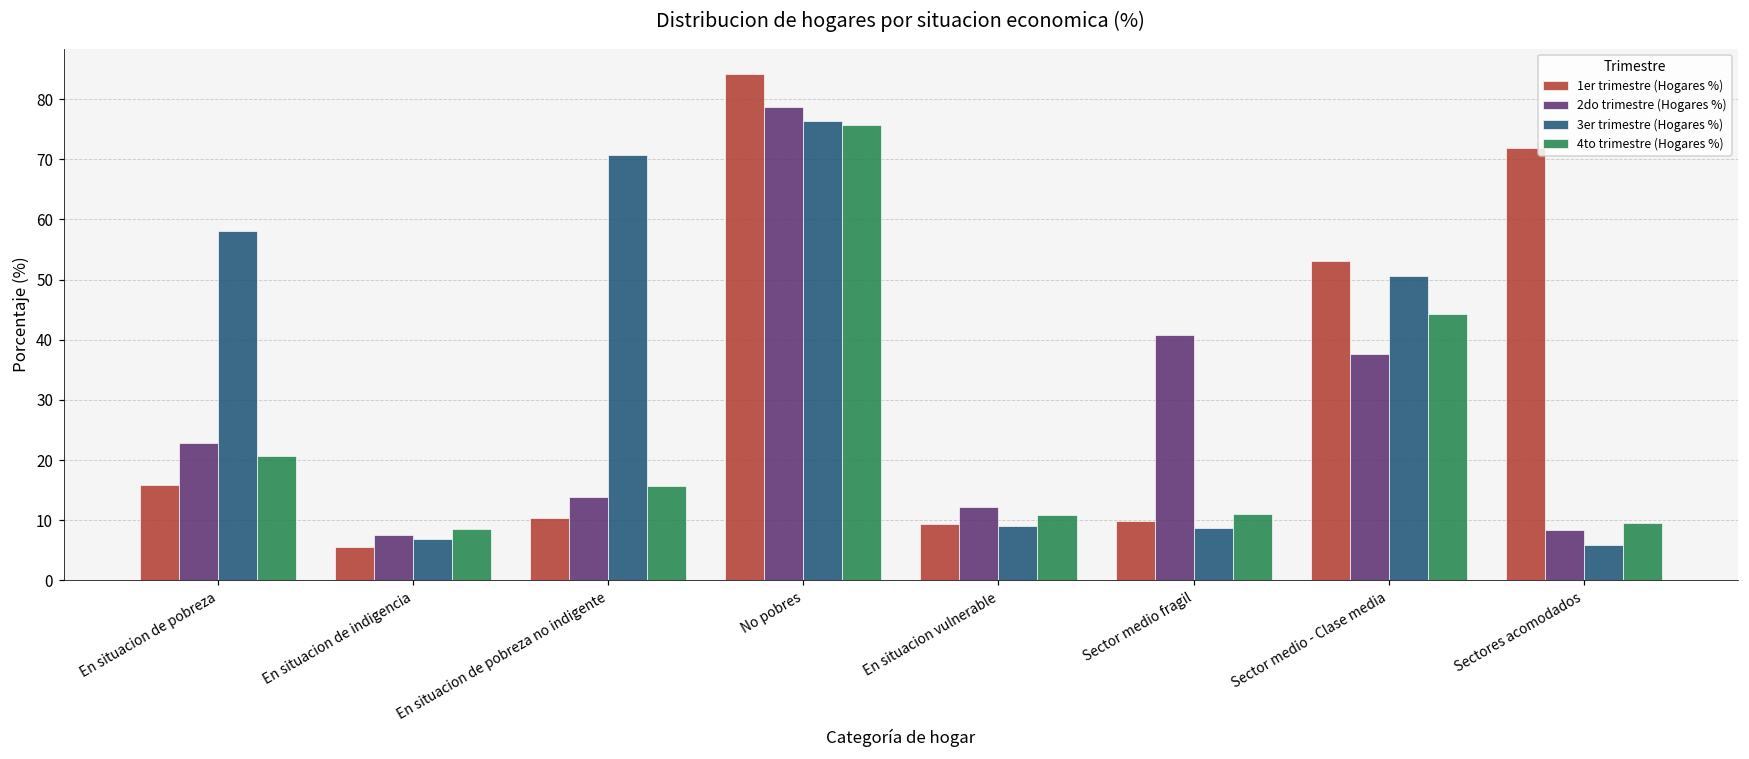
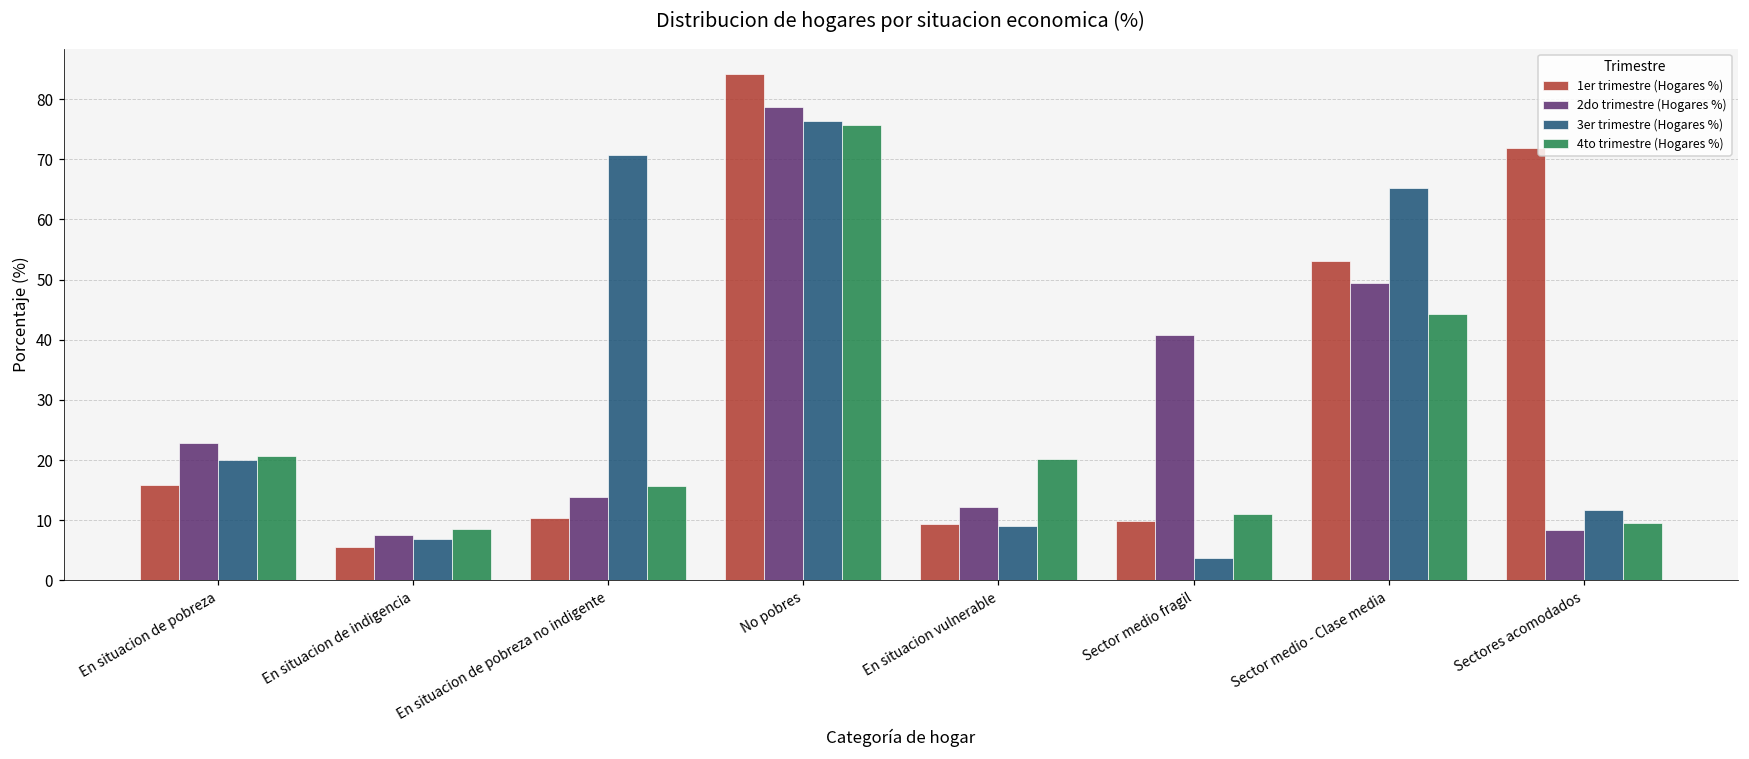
3er trimestre (Hogares %), En situacion de pobreza: 58 -> 20
4to trimestre (Hogares %), En situacion vulnerable: 11 -> 20
3er trimestre (Hogares %), Sector medio fragil: 9 -> 4
2do trimestre (Hogares %), Sector medio - Clase media: 38 -> 49
3er trimestre (Hogares %), Sector medio - Clase media: 51 -> 65
3er trimestre (Hogares %), Sectores acomodados: 6 -> 12
